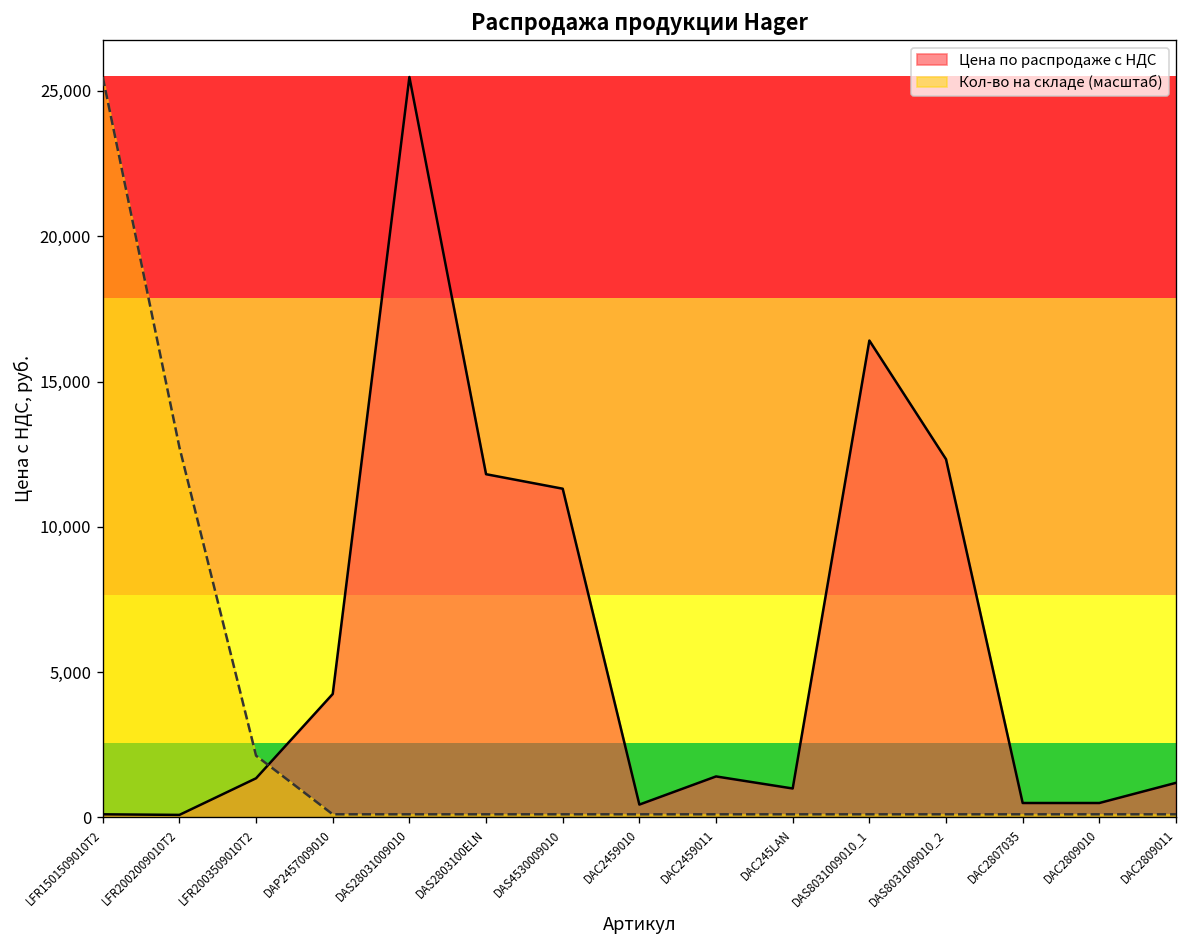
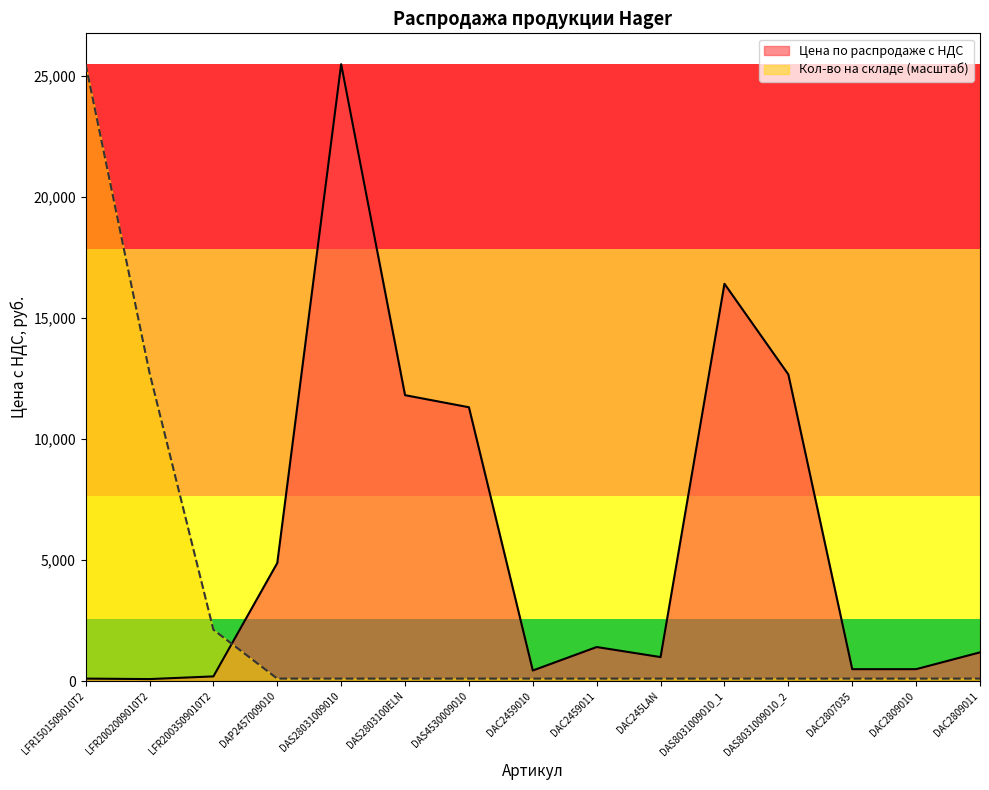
Цена по распродаже с НДС, LFR2003509010T2: 1,300 -> 200
Цена по распродаже с НДС, DAP2457009010: 4,200 -> 4,900
Цена по распродаже с НДС, DAS8031009010_2: 12,300 -> 12,700
